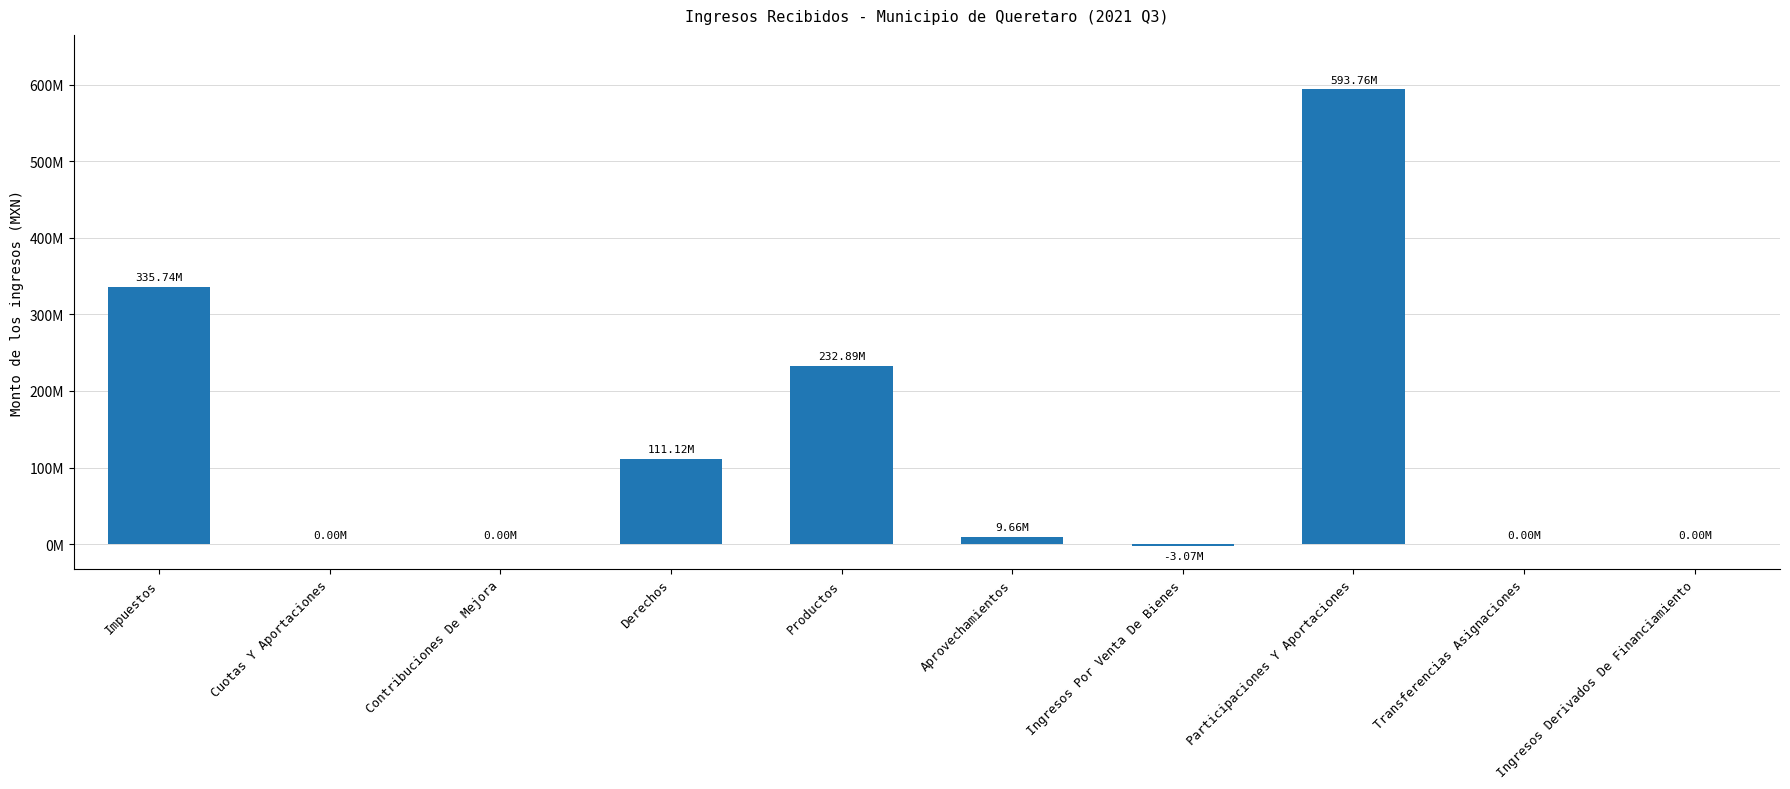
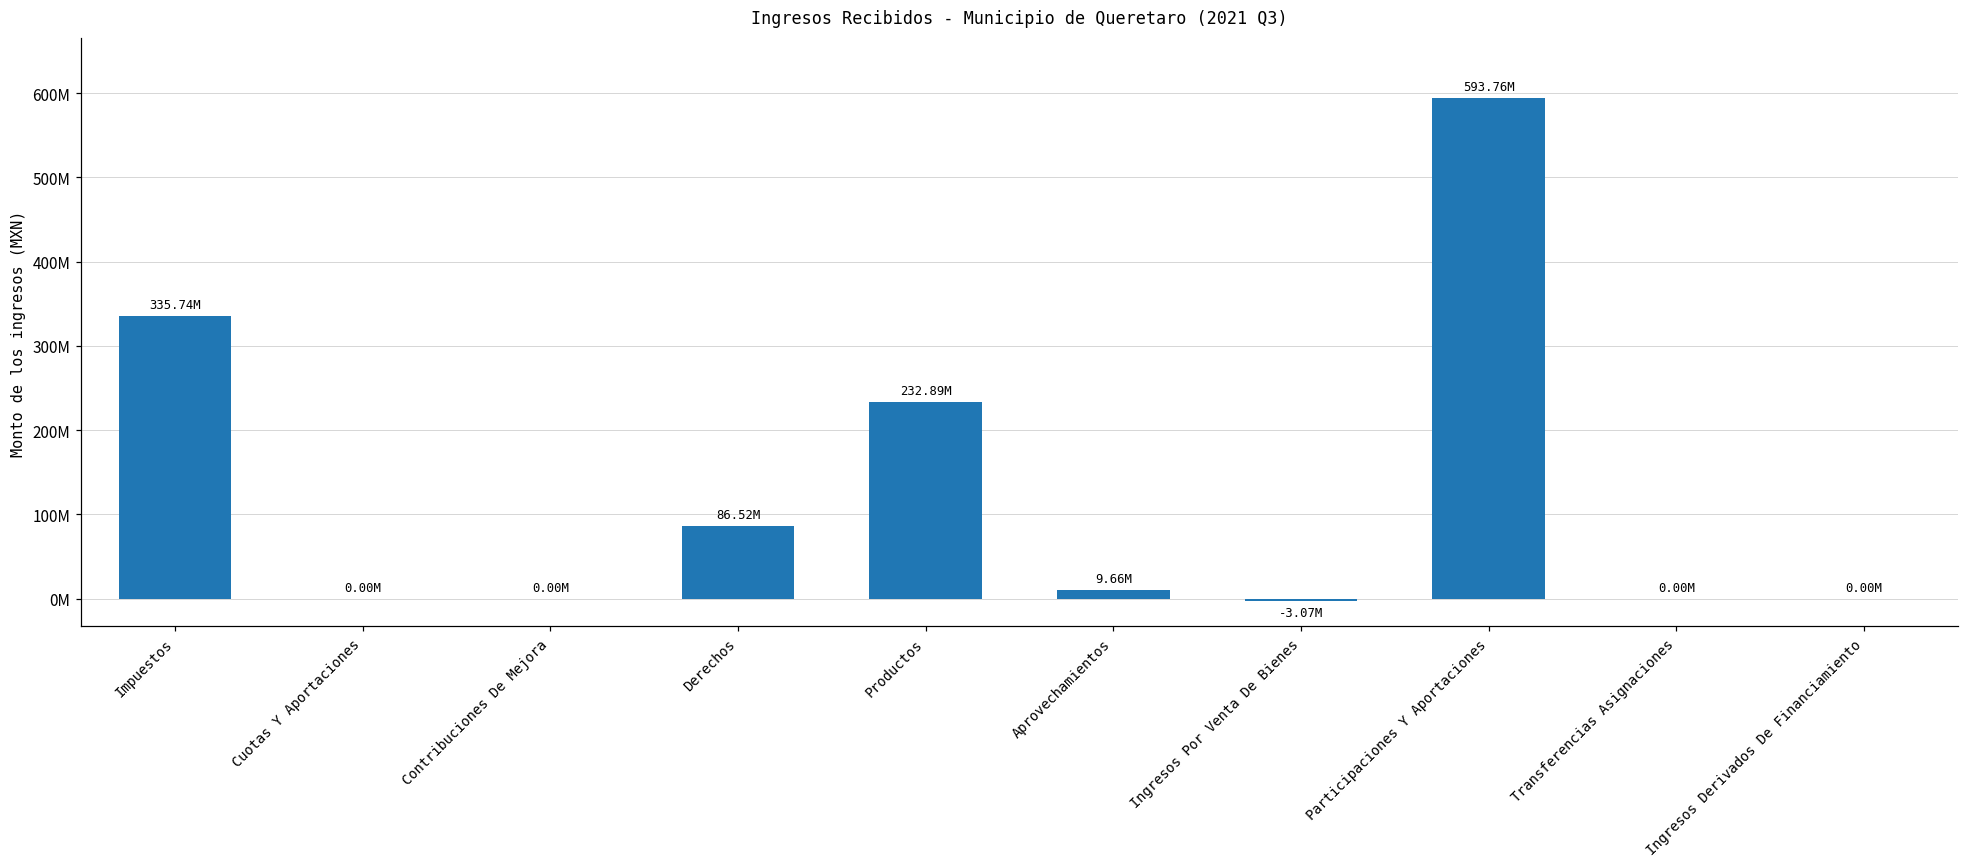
Derechos: 111.12M -> 86.52M
